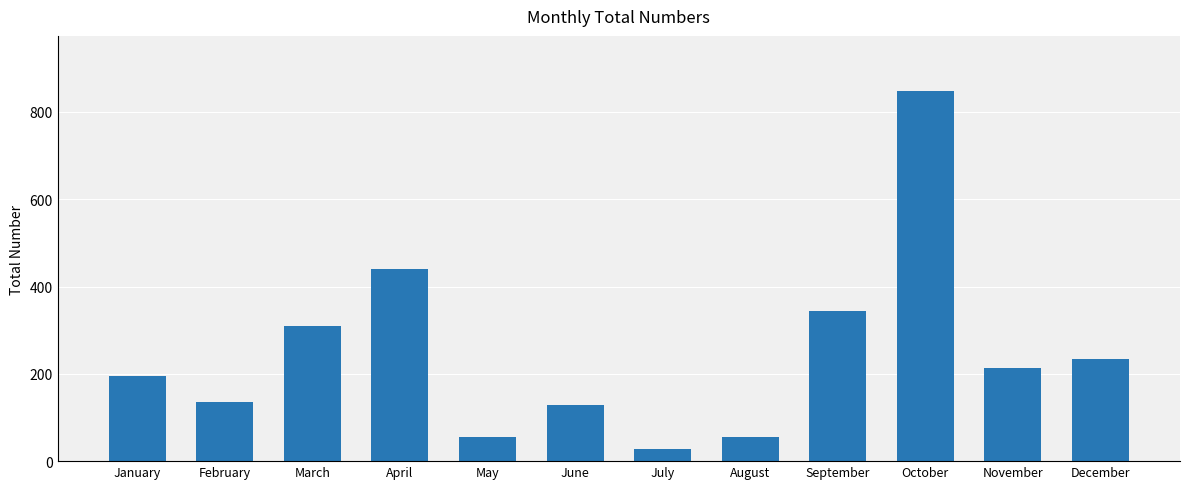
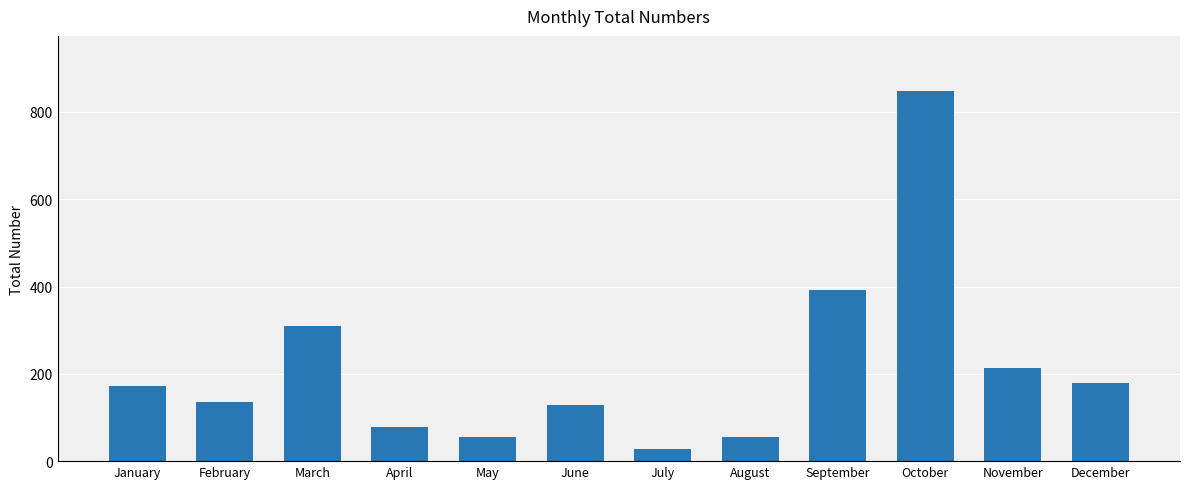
January: 200 -> 170
April: 440 -> 80
September: 340 -> 390
December: 230 -> 180
